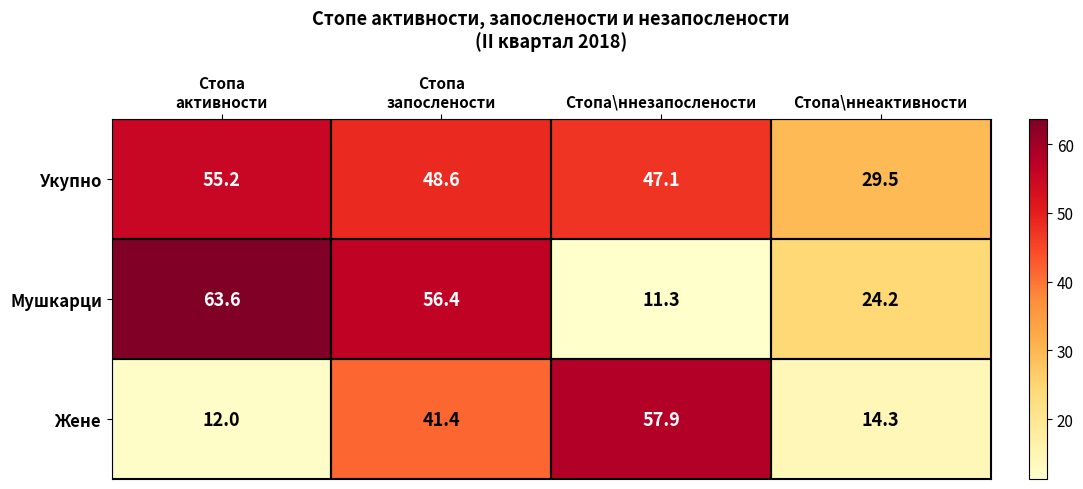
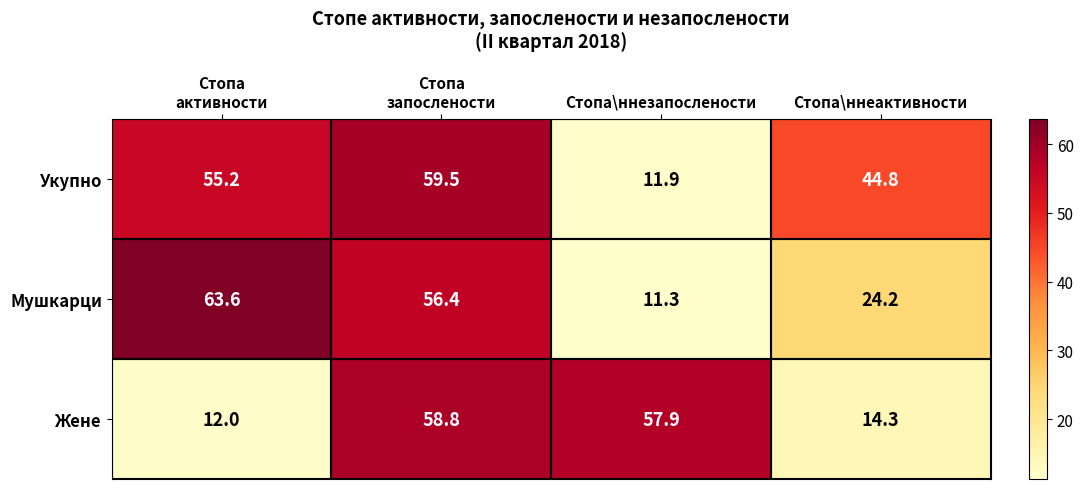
Укупно, Стопа запослености: 48.6 -> 59.5
Укупно, Стопа\ннезапослености: 47.1 -> 11.9
Укупно, Стопа\ннеактивности: 29.5 -> 44.8
Жене, Стопа запослености: 41.4 -> 58.8
